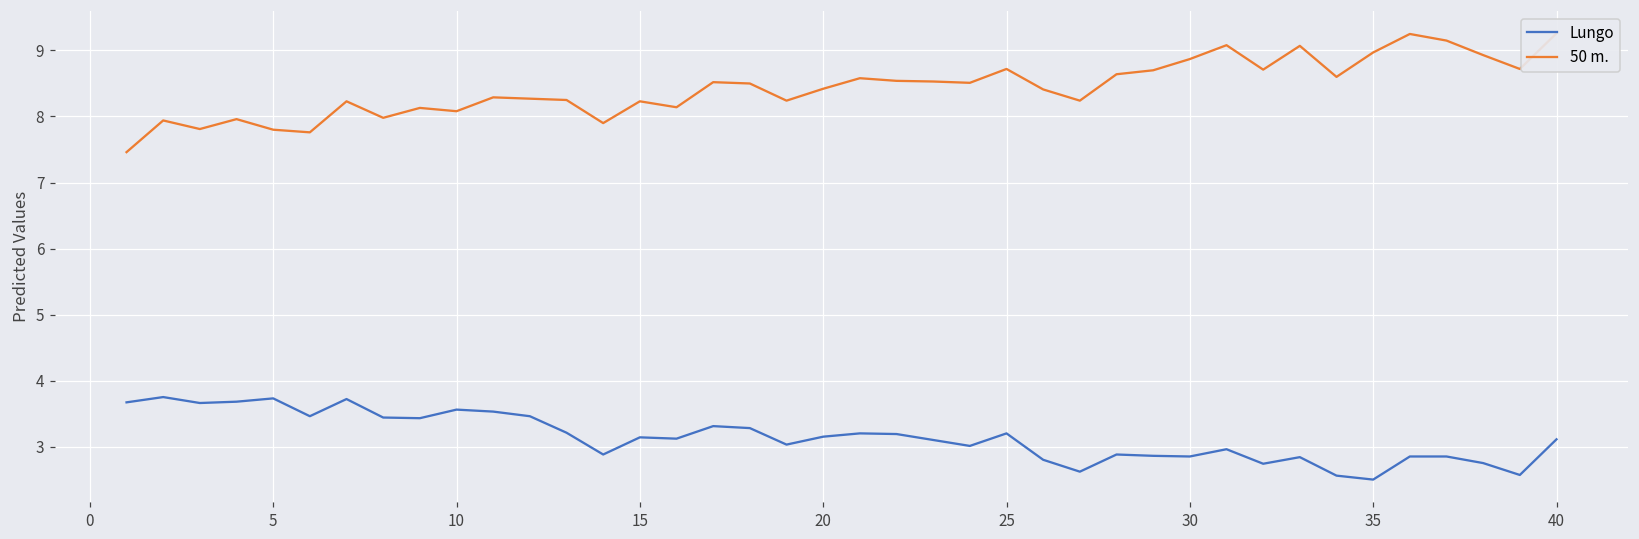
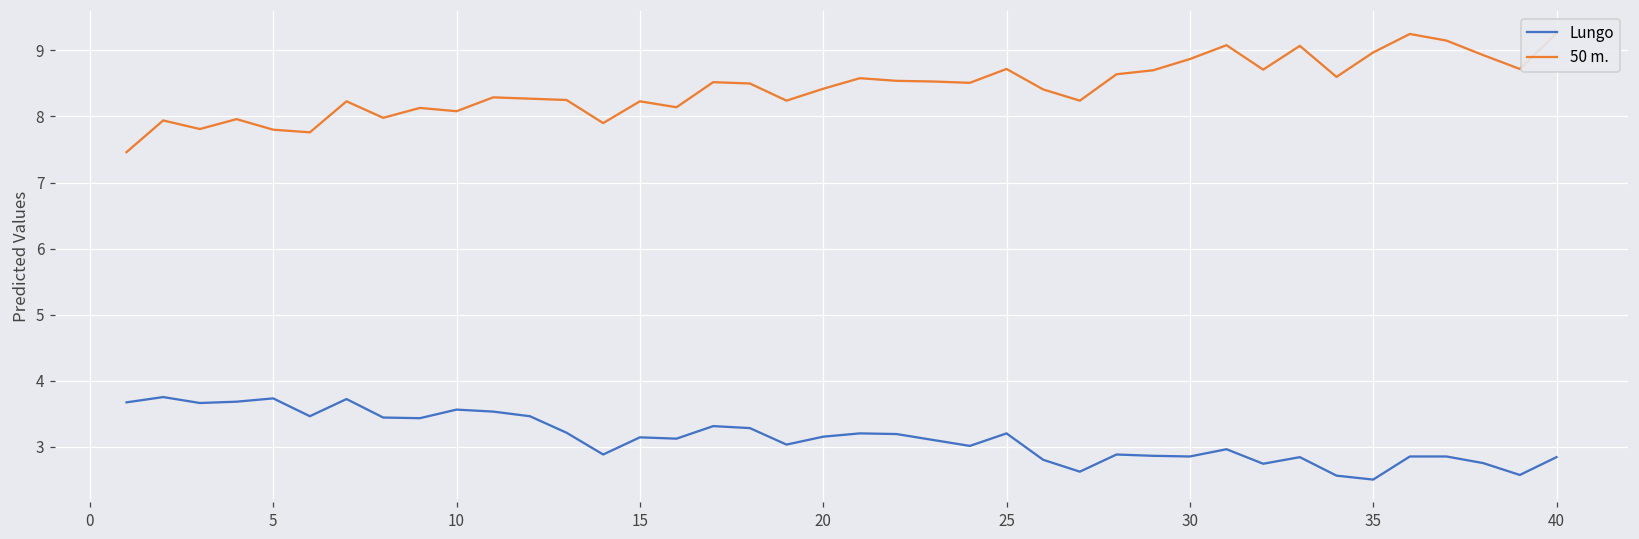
Lungo, 40: 3.1 -> 2.8
